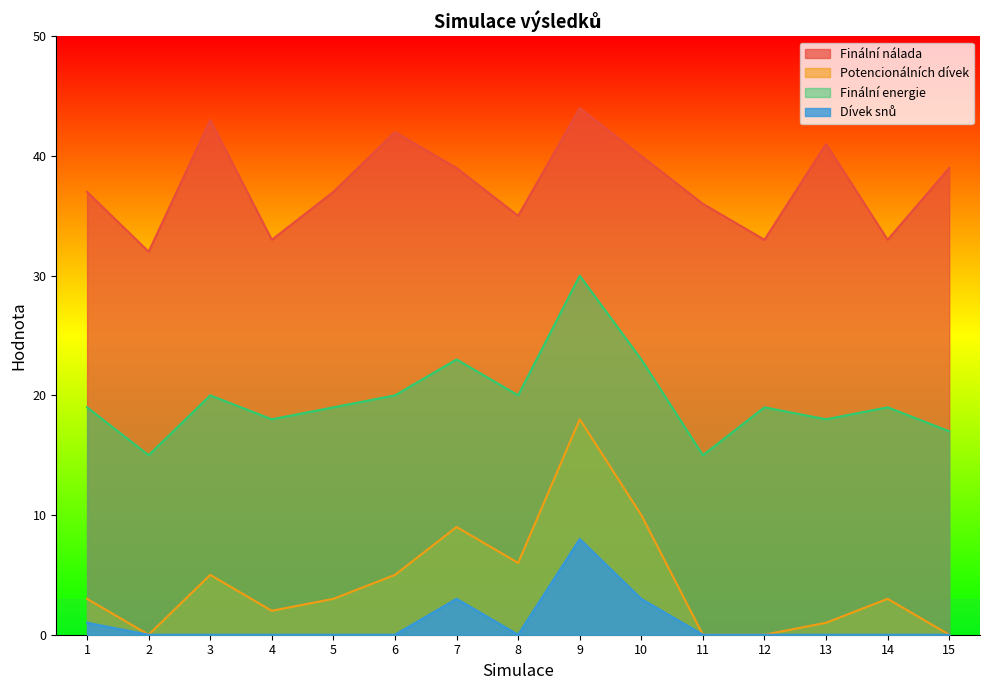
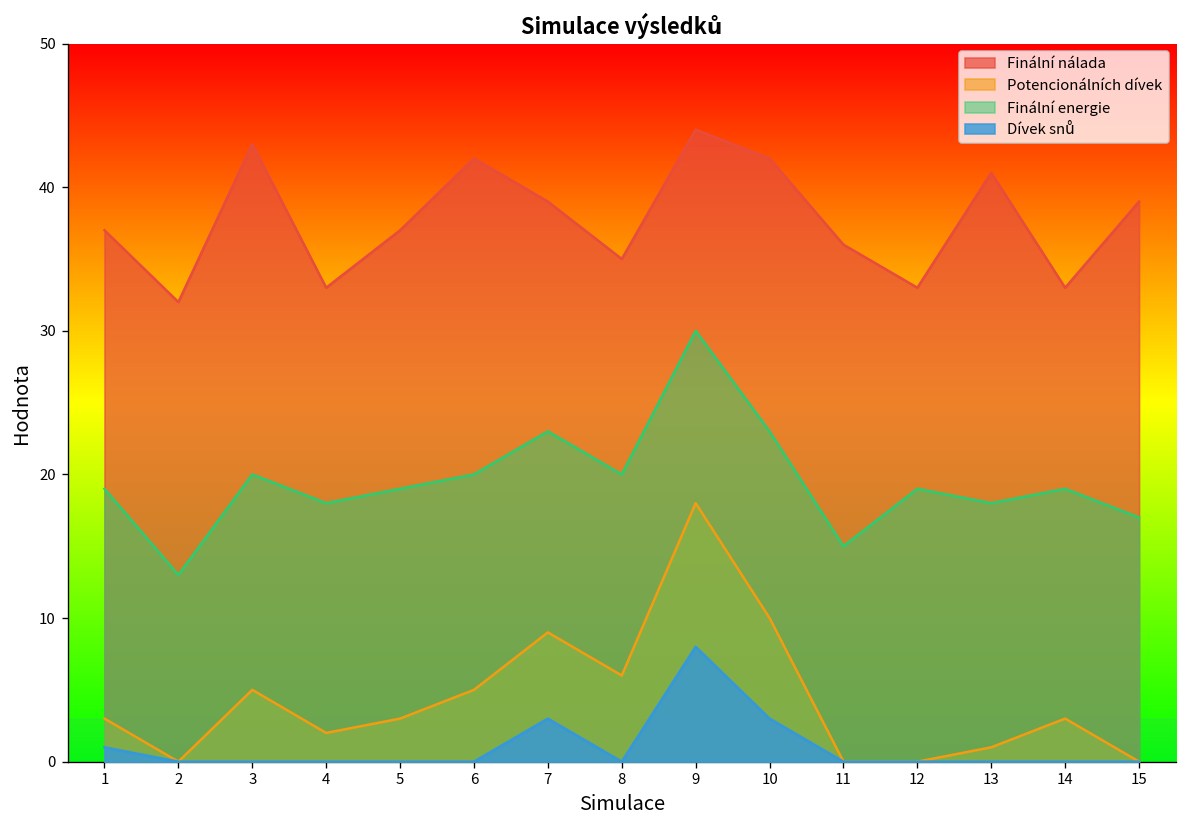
Finální energie, 2: 15 -> 13
Finální nálada, 10: 40 -> 42
